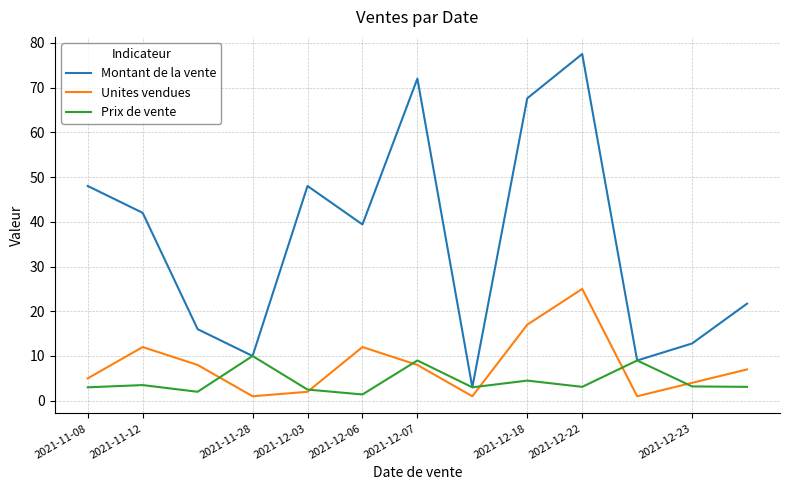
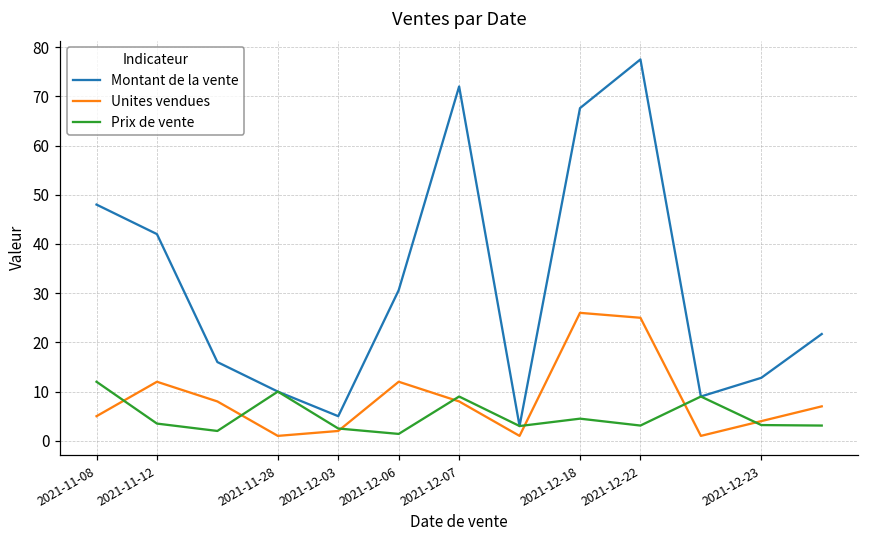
Prix de vente, 2021-11-08: 3 -> 12
Montant de la vente, 2021-12-03: 48 -> 5
Montant de la vente, 2021-12-06: 39 -> 31
Unites vendues, 2021-12-18: 17 -> 26
